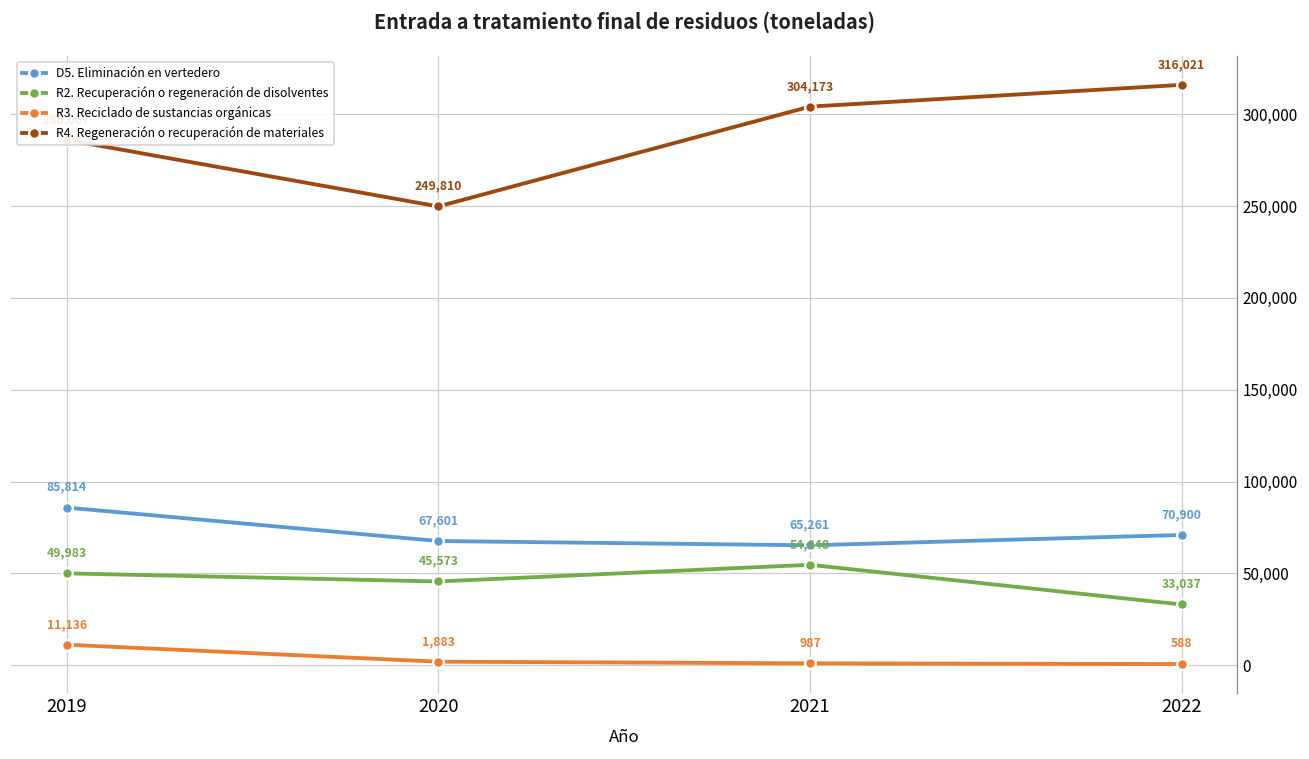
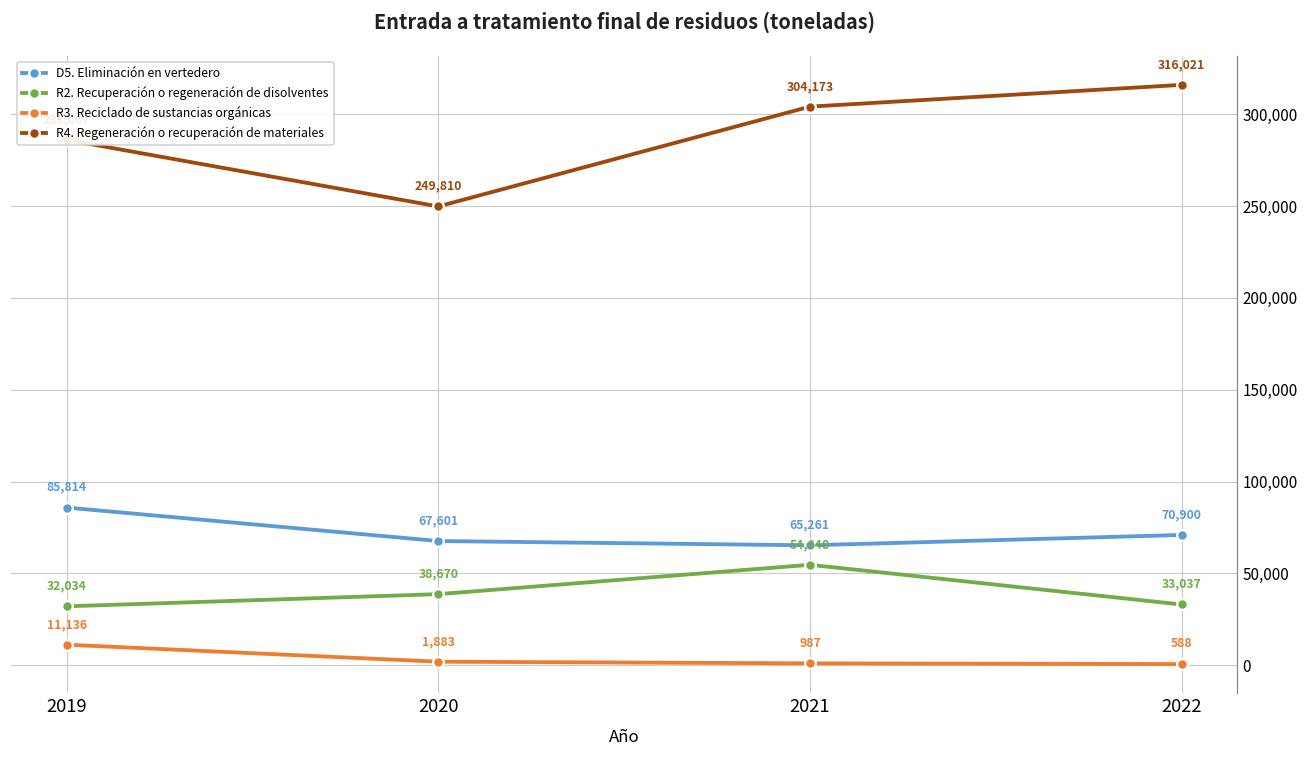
R2. Recuperación o regeneración de disolventes, 2019: 49,983 -> 32,034
R2. Recuperación o regeneración de disolventes, 2020: 45,573 -> 38,670
